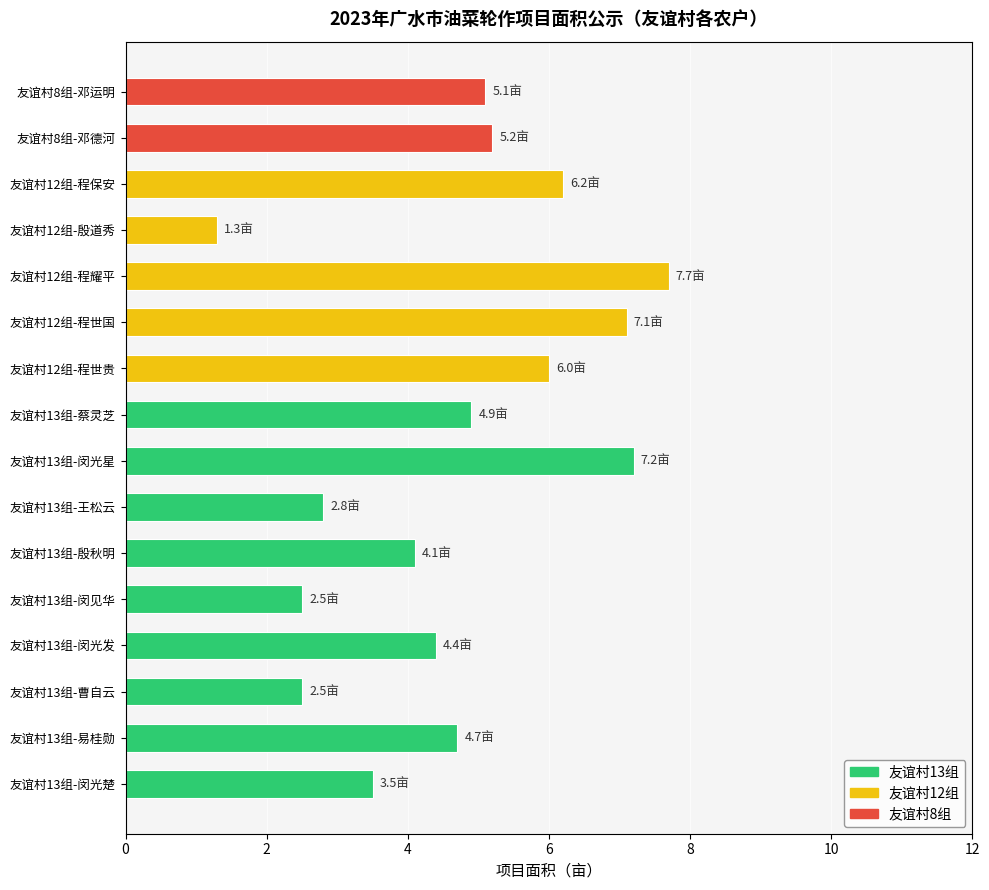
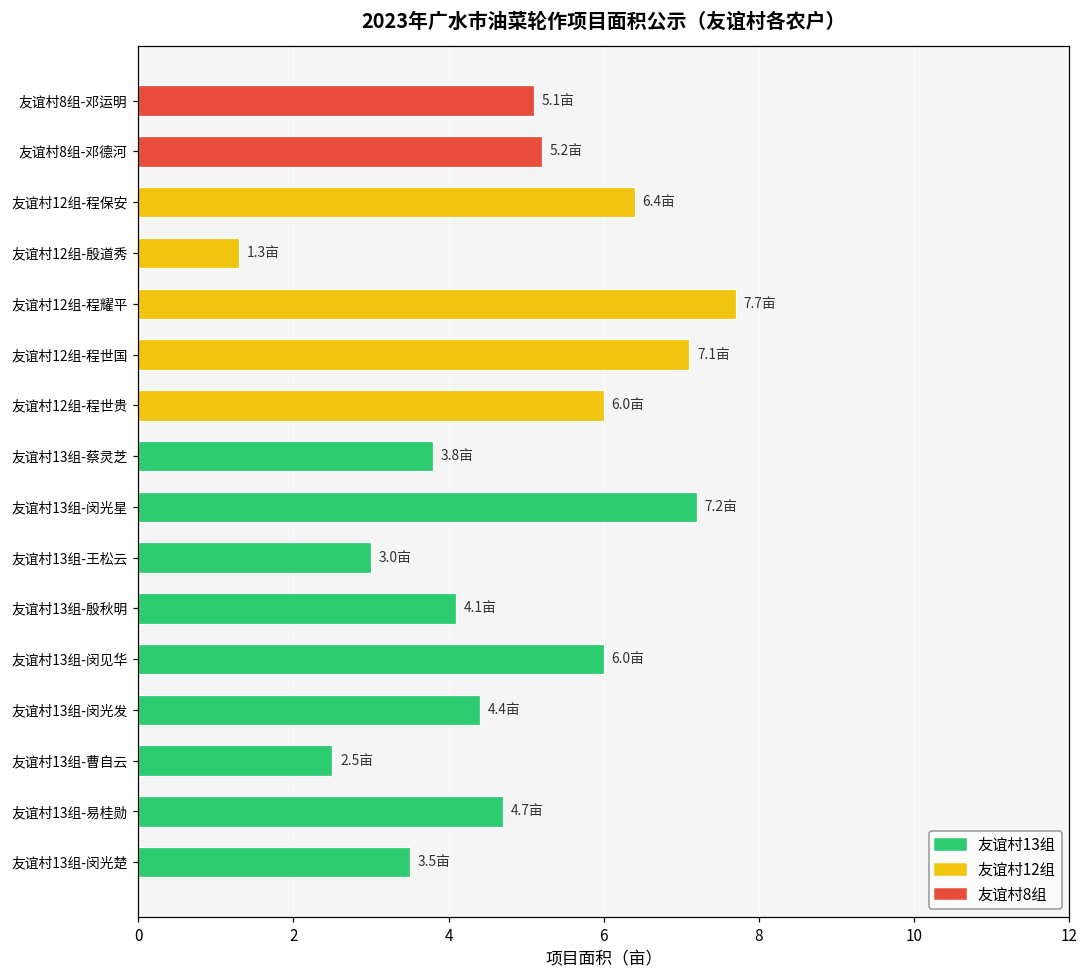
友谊村12组-程保安: 6.2亩 -> 6.4亩
友谊村13组-蔡灵芝: 4.9亩 -> 3.8亩
友谊村13组-王松云: 2.8亩 -> 3.0亩
友谊村13组-闵见华: 2.5亩 -> 6.0亩
